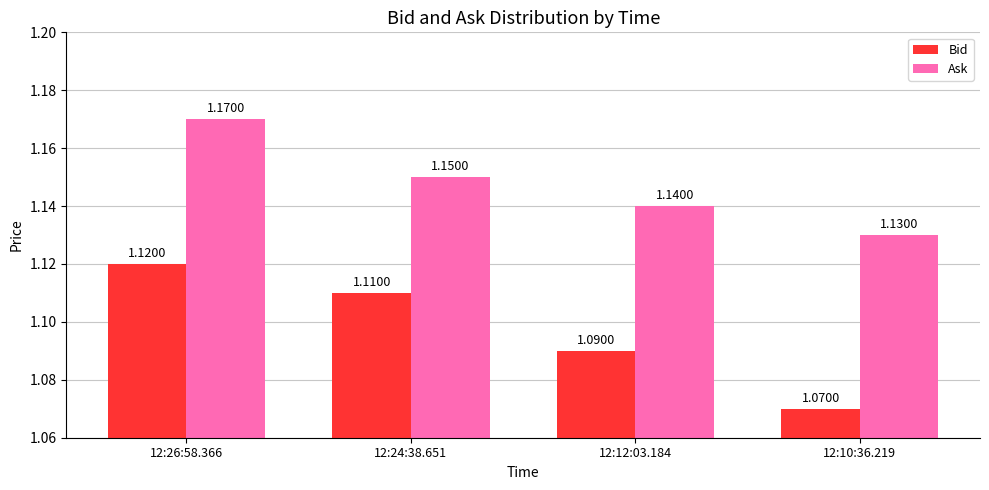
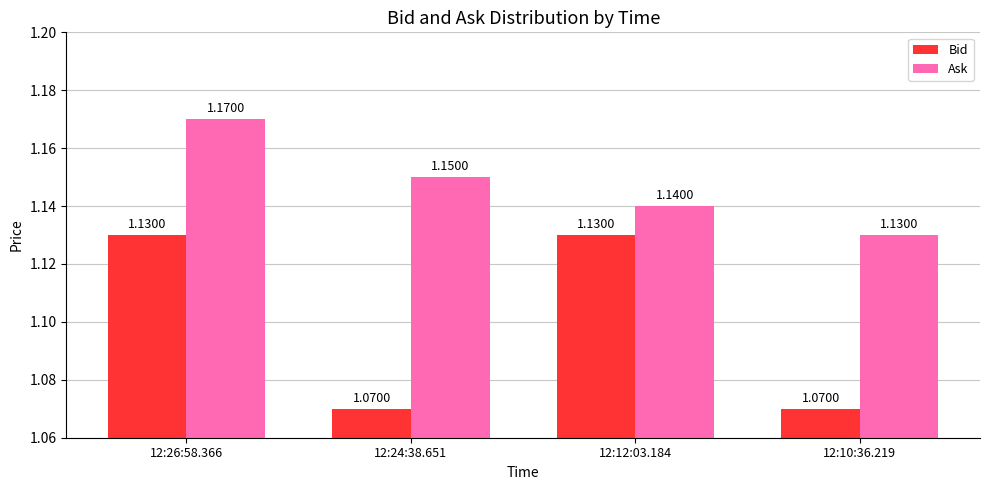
Bid, 12:26:58.366: 1.1200 -> 1.1300
Bid, 12:24:38.651: 1.1100 -> 1.0700
Bid, 12:12:03.184: 1.0900 -> 1.1300
